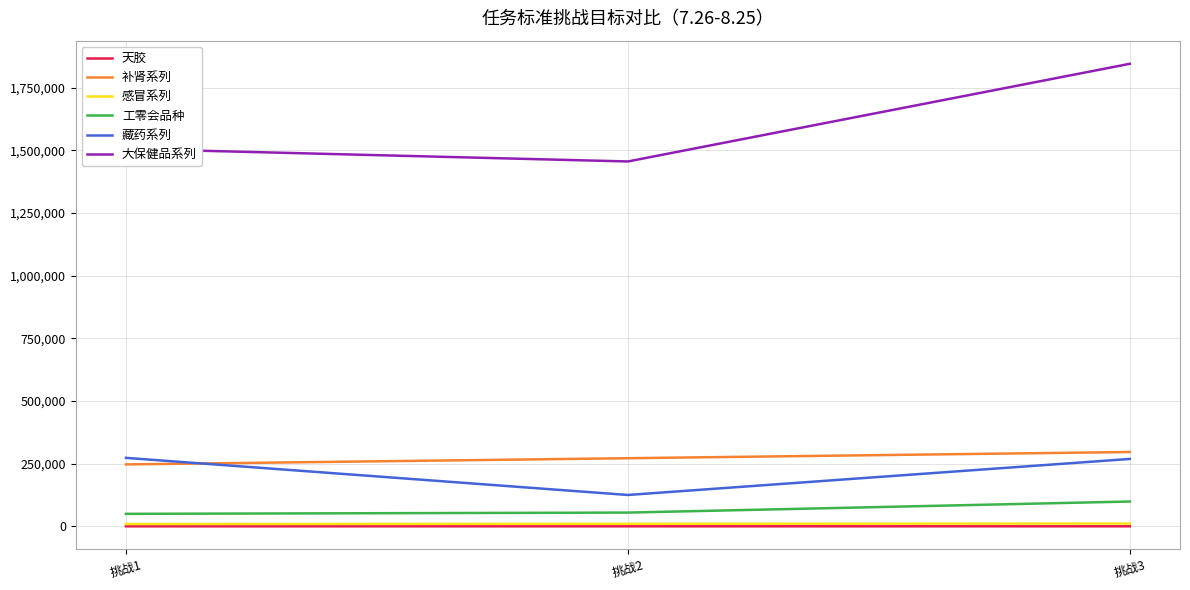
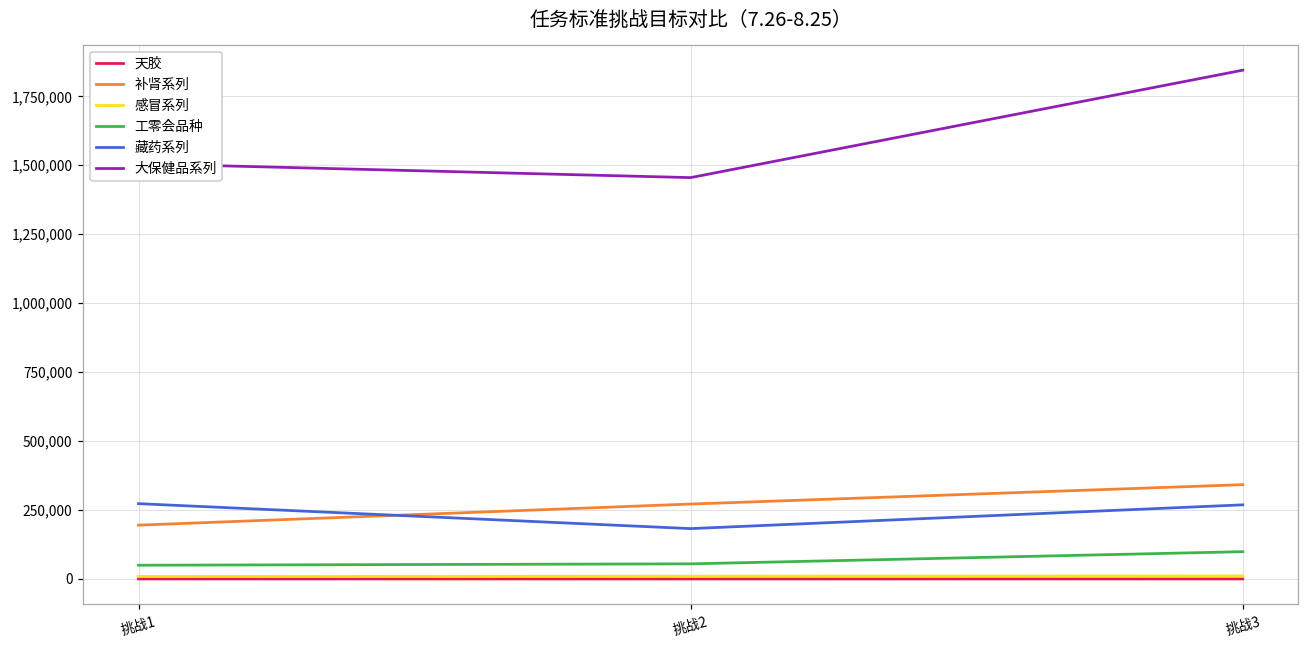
补肾系列, 挑战1: 250,000 -> 200,000
藏药系列, 挑战2: 130,000 -> 180,000
补肾系列, 挑战3: 300,000 -> 340,000
